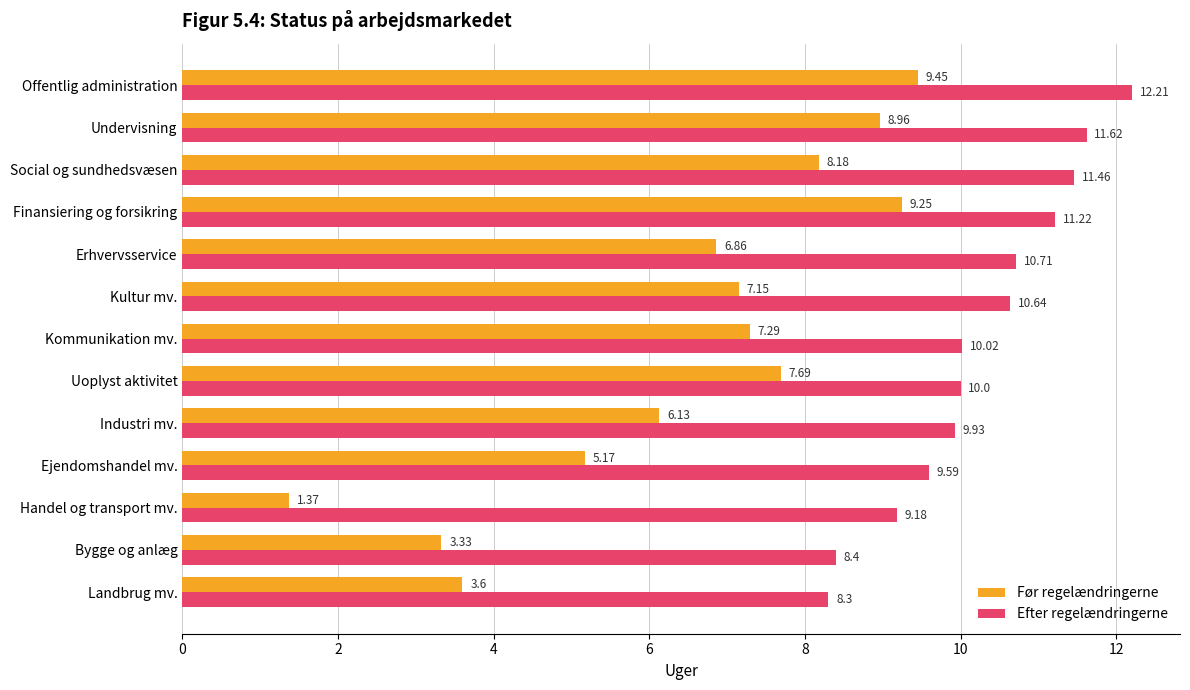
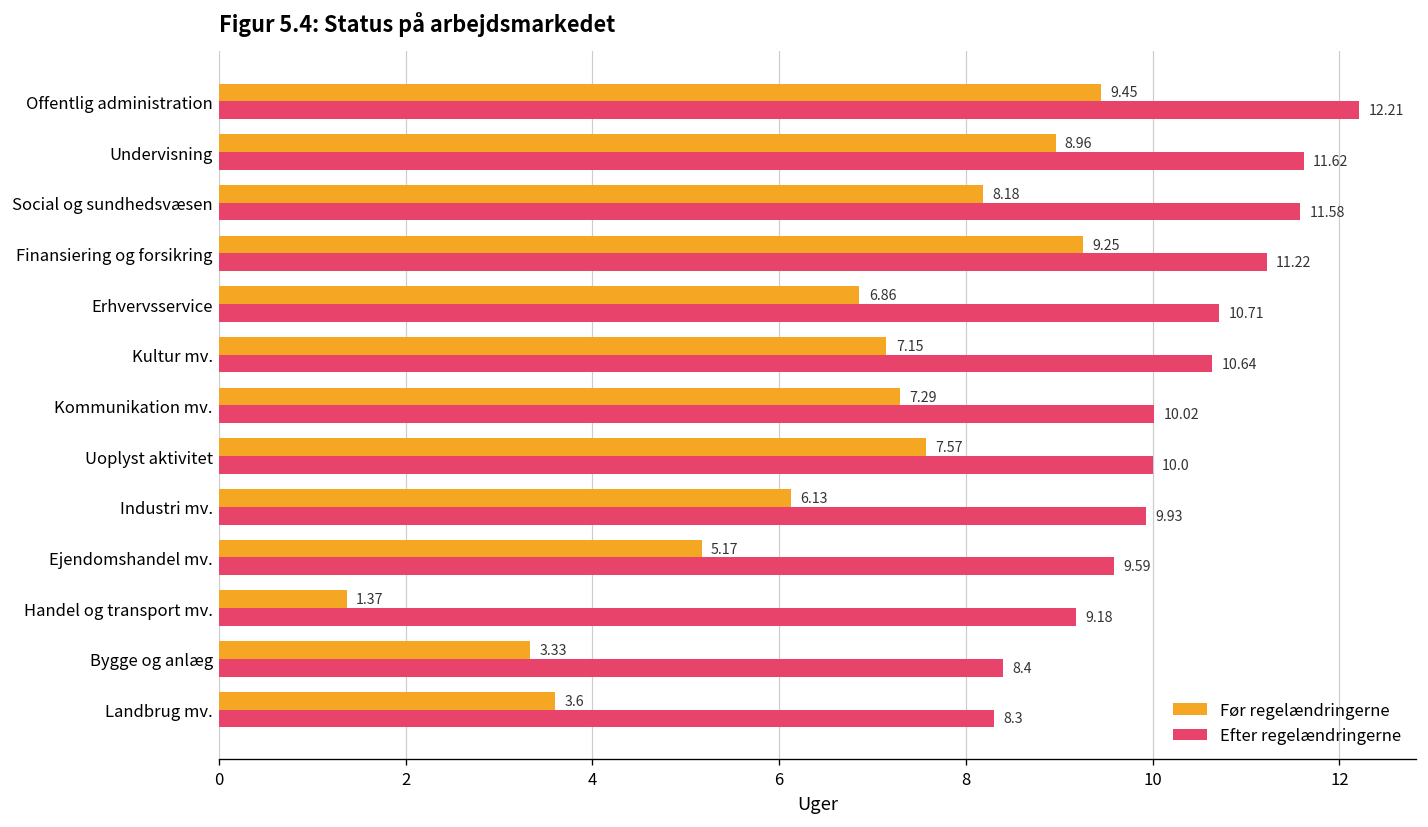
Efter regelændringerne, Social og sundhedsvæsen: 11.46 -> 11.58
Før regelændringerne, Uoplyst aktivitet: 7.69 -> 7.57
